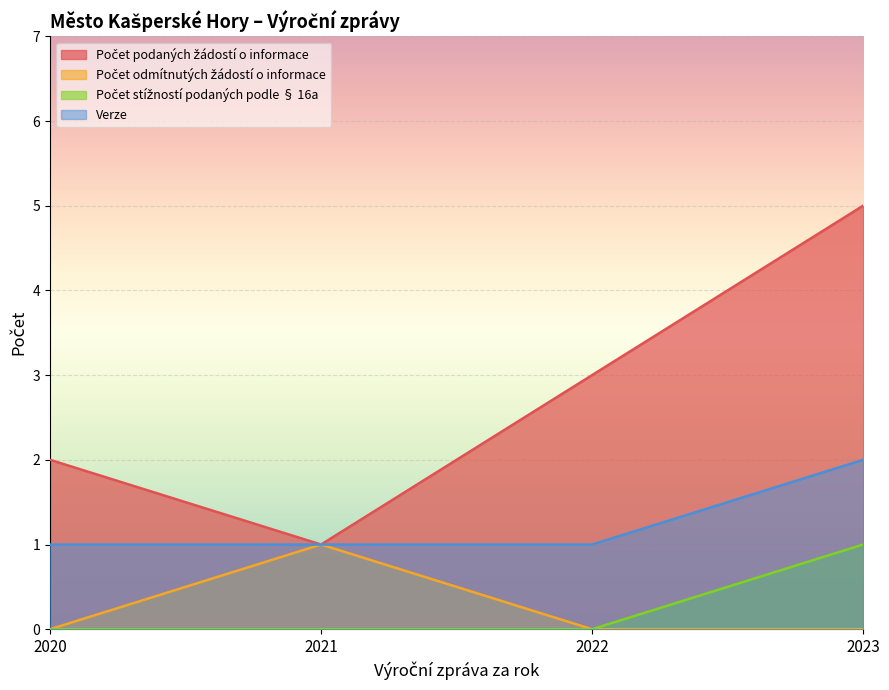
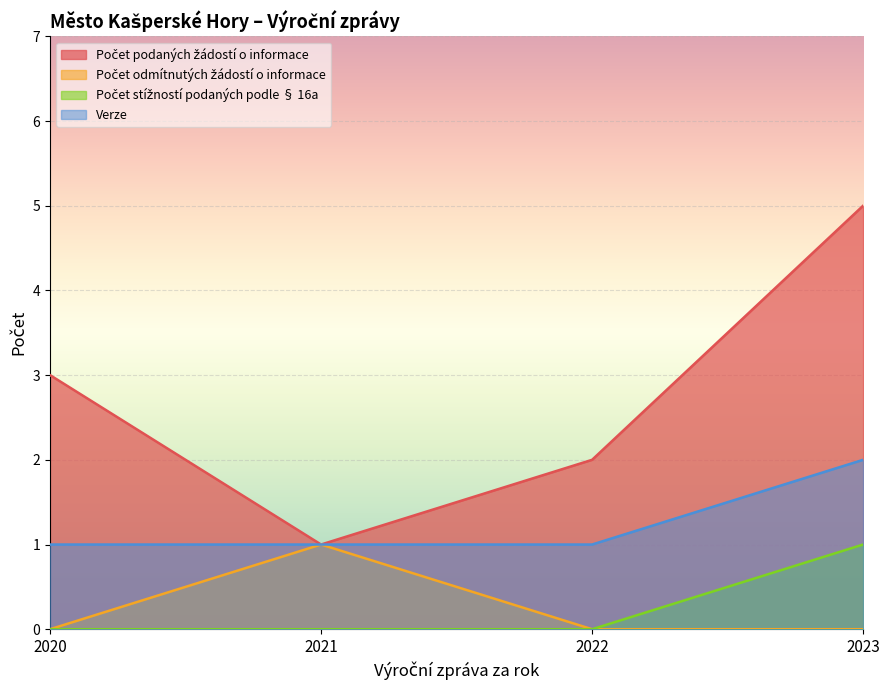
Počet podaných žádostí o informace, 2020: 2 -> 3
Počet podaných žádostí o informace, 2022: 3 -> 2
